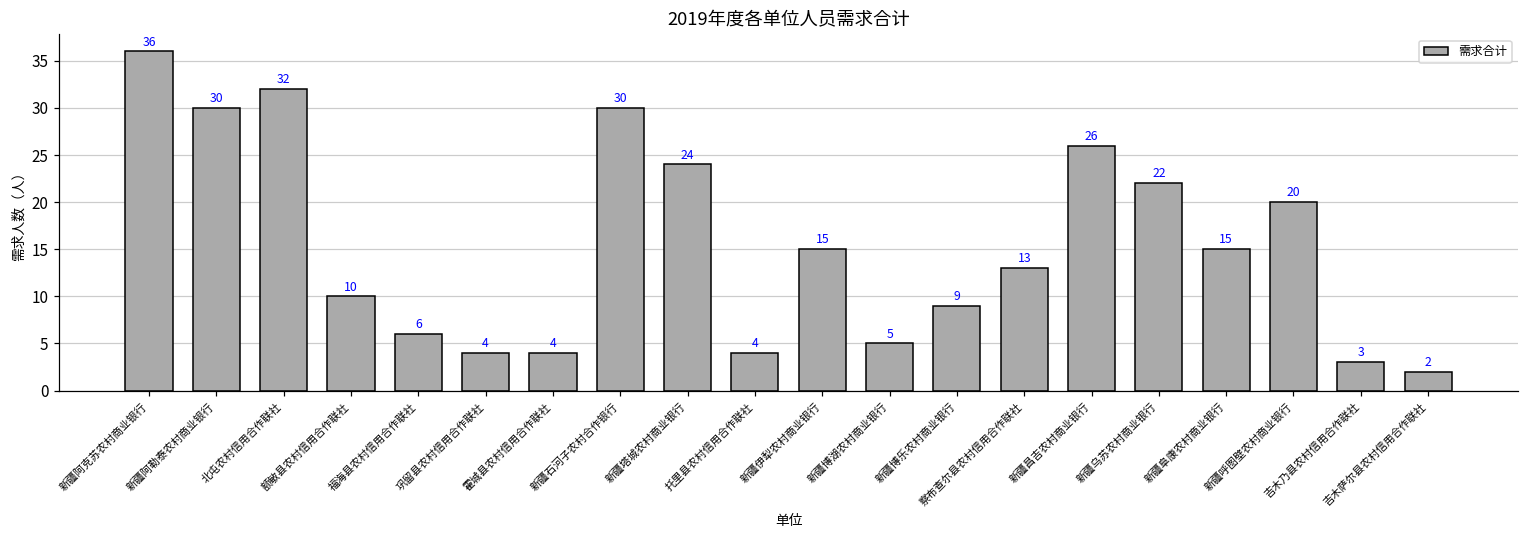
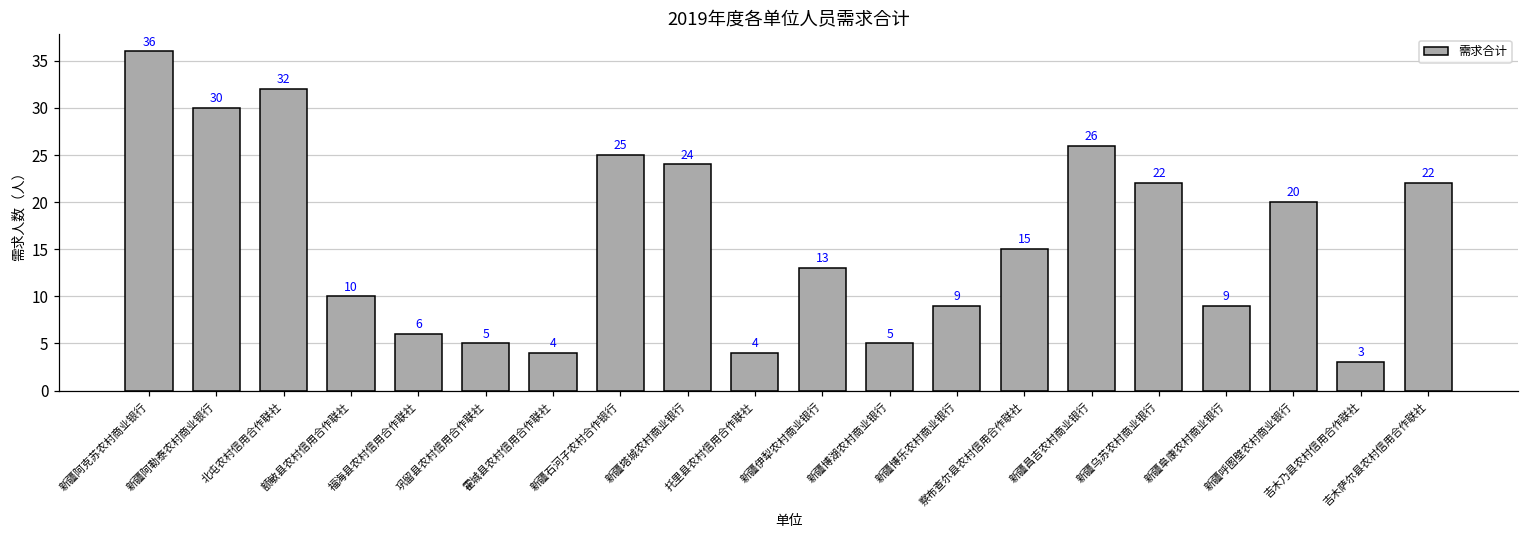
巩留县农村信用合作联社: 4 -> 5
新疆石河子农村合作银行: 30 -> 25
新疆伊犁农村商业银行: 15 -> 13
察布查尔县农村信用合作联社: 13 -> 15
新疆阜康农村商业银行: 15 -> 9
吉木萨尔县农村信用合作联社: 2 -> 22
